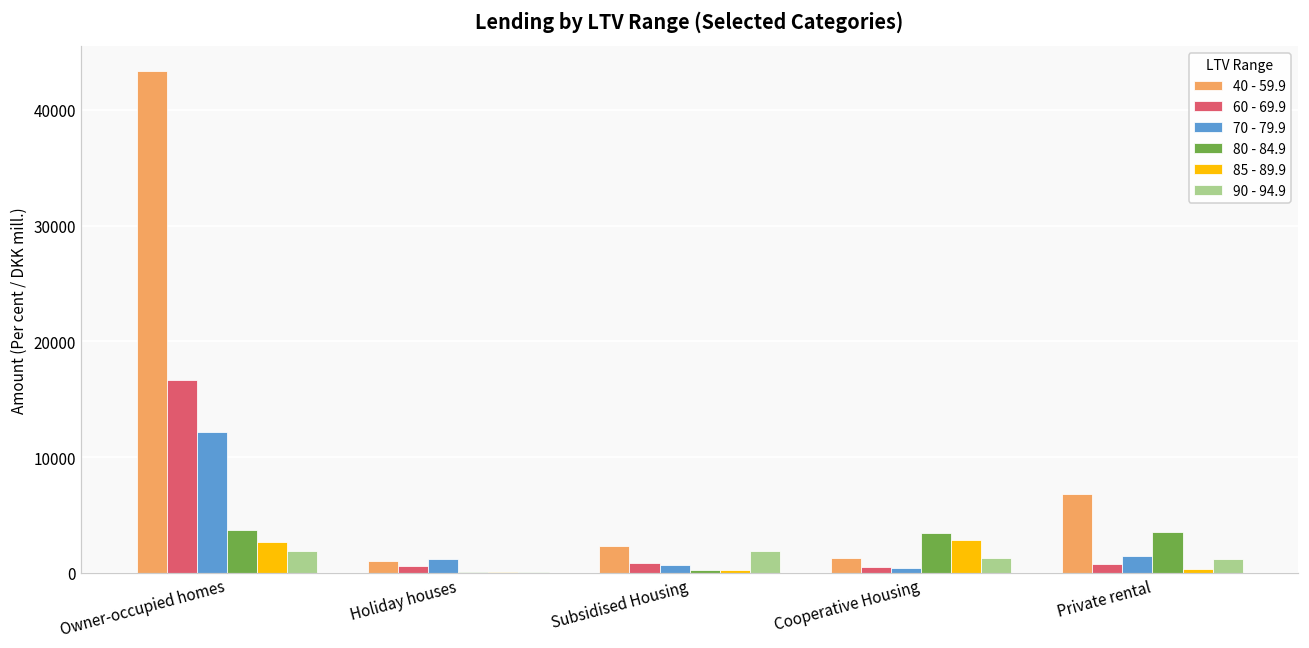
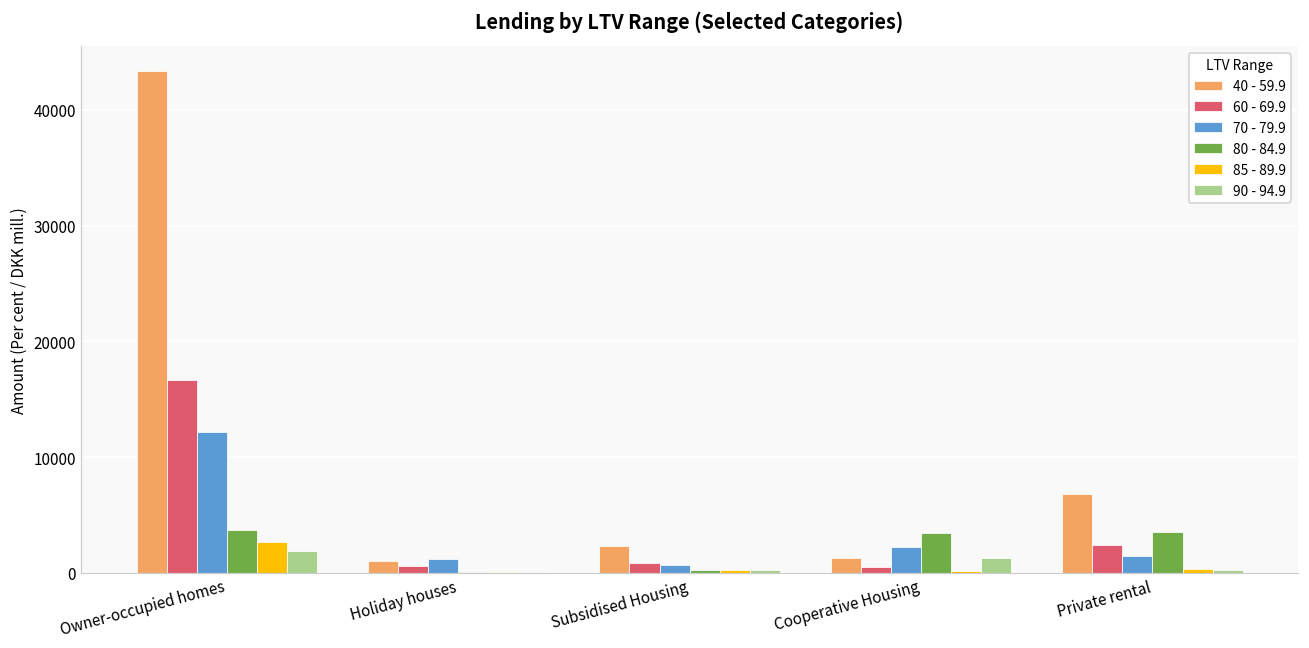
90 - 94.9, Subsidised Housing: 1900 -> 200
70 - 79.9, Cooperative Housing: 400 -> 2200
85 - 89.9, Cooperative Housing: 2800 -> 100
60 - 69.9, Private rental: 800 -> 2400
90 - 94.9, Private rental: 1200 -> 200
